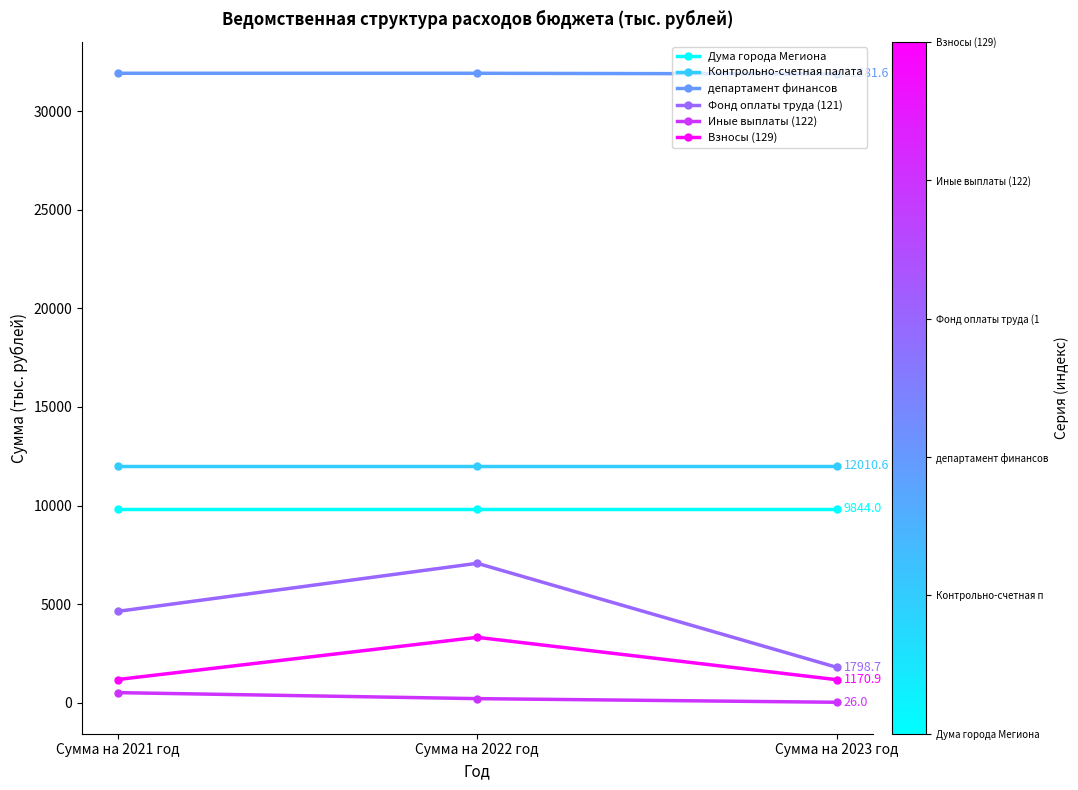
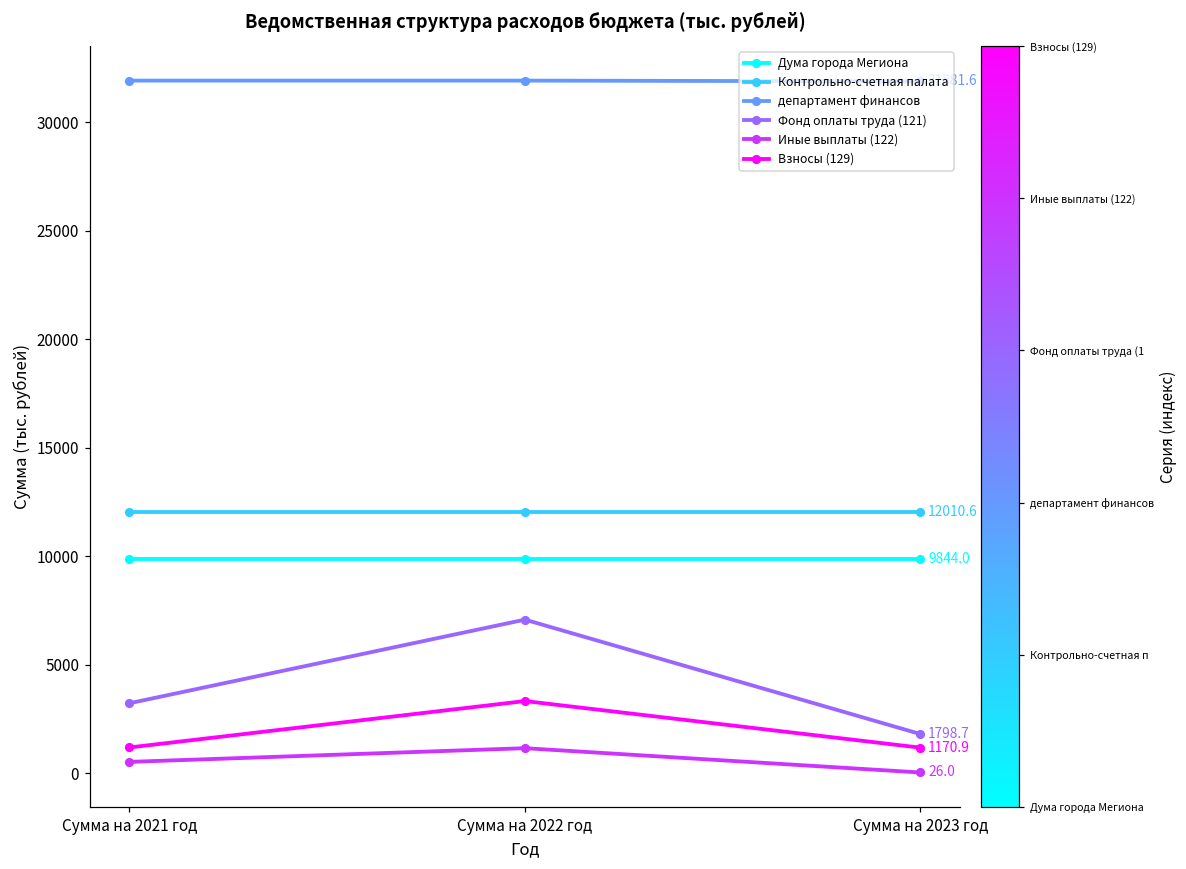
Фонд оплаты труда (121), Сумма на 2021 год: 4600 -> 3200
Иные выплаты (122), Сумма на 2022 год: 200 -> 1100
